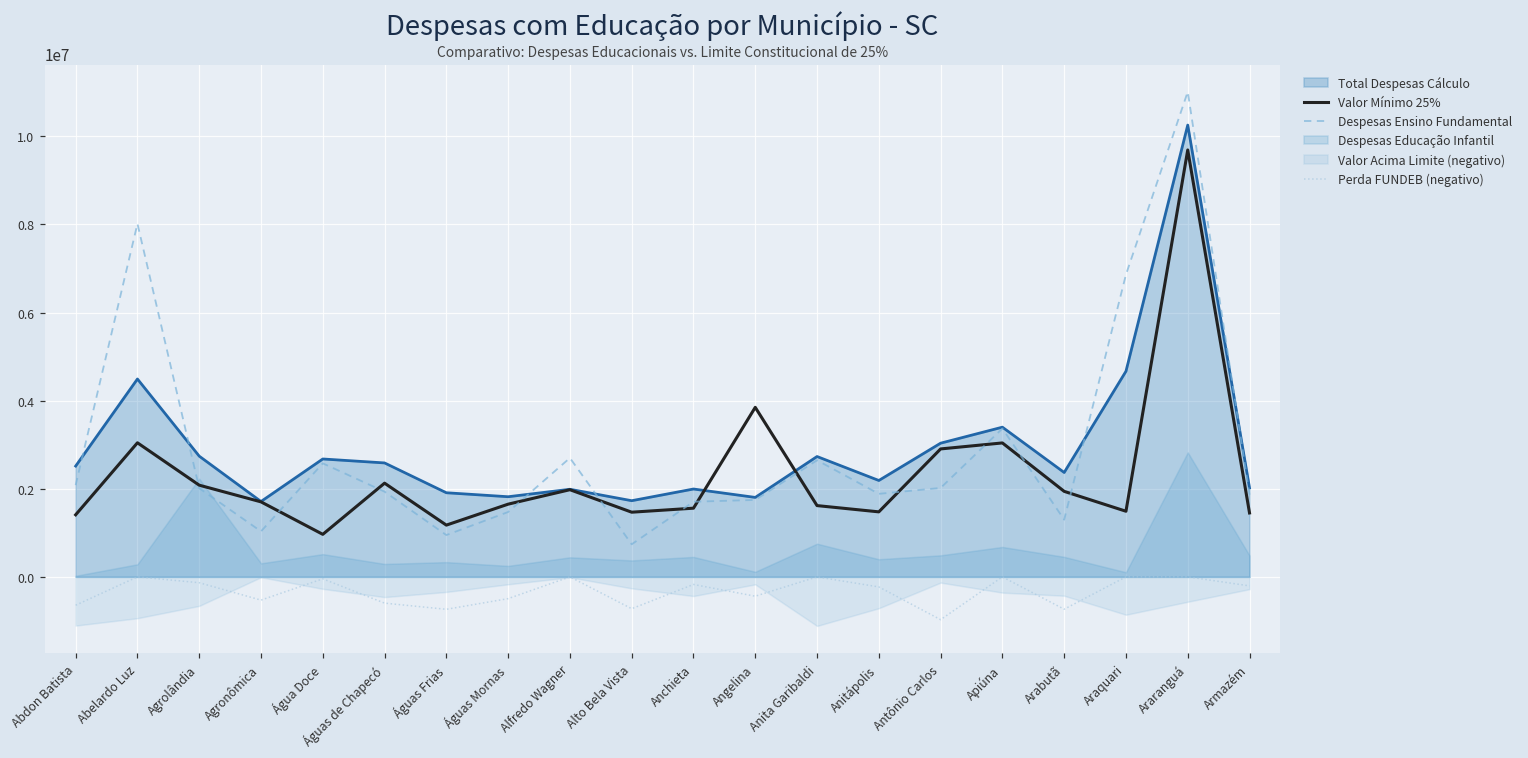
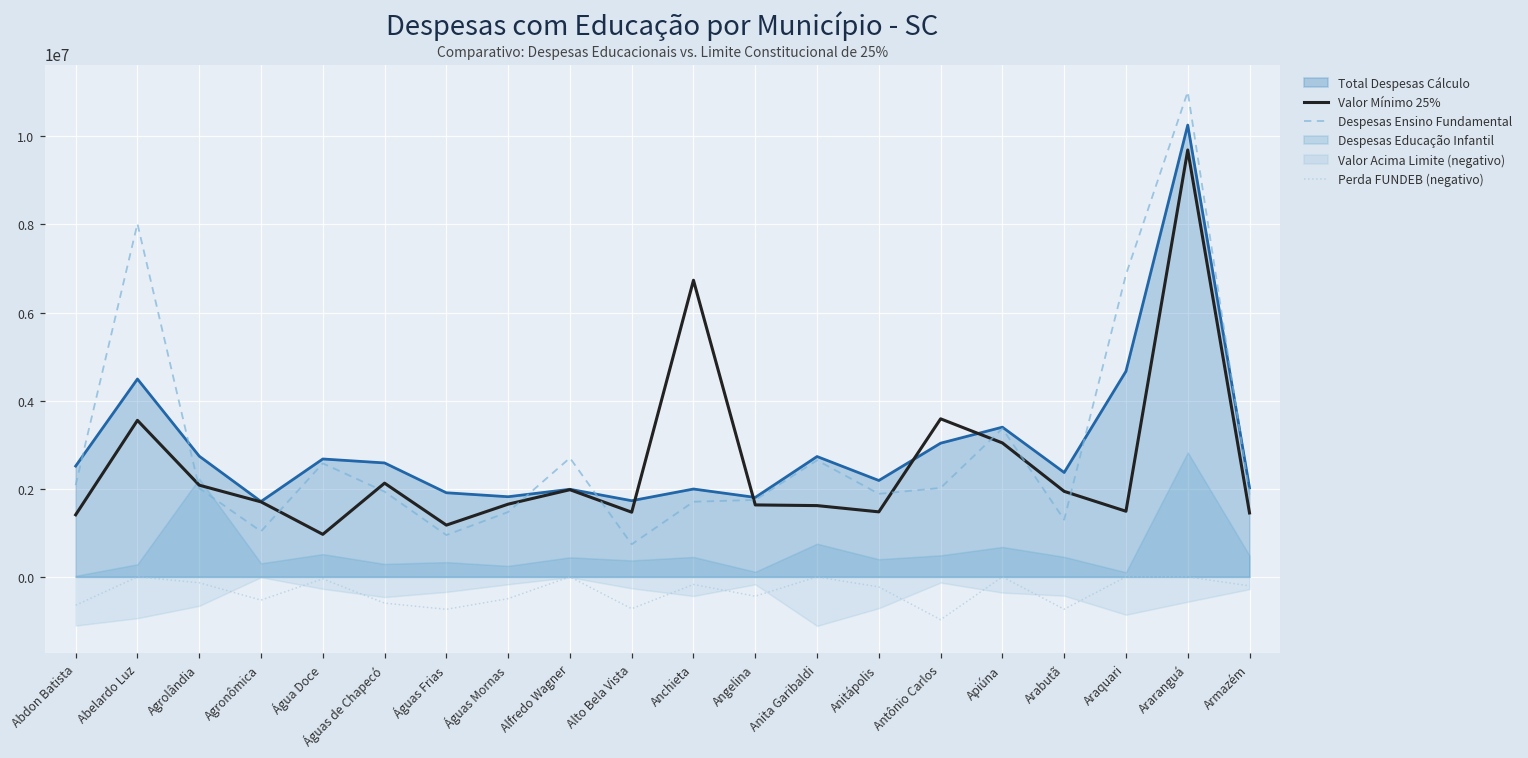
Valor Mínimo 25%, Abelardo Luz: 3000000 -> 3600000
Valor Mínimo 25%, Anchieta: 1600000 -> 6700000
Valor Mínimo 25%, Angelina: 3800000 -> 1600000
Valor Mínimo 25%, Antônio Carlos: 2900000 -> 3600000
